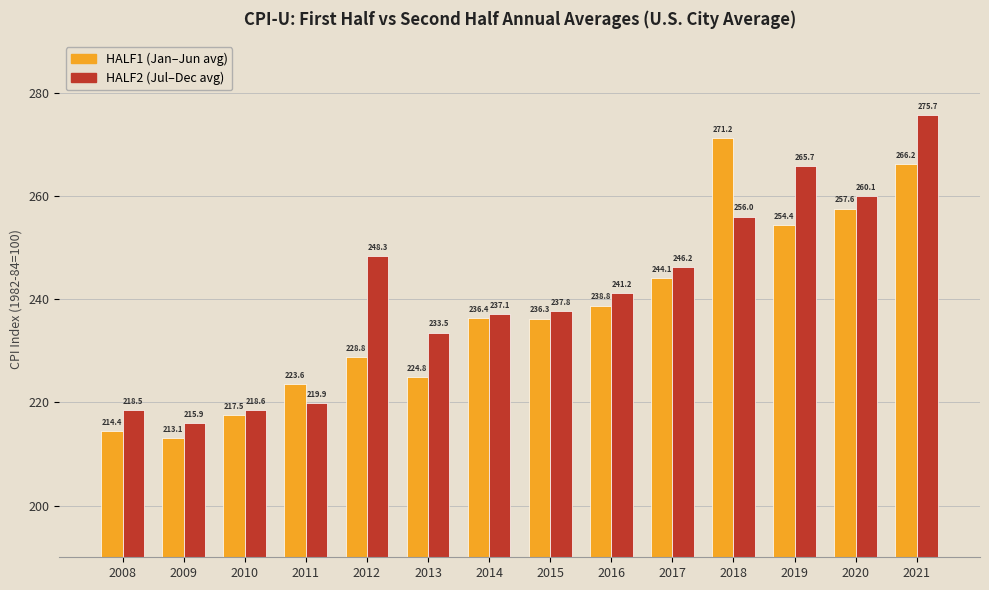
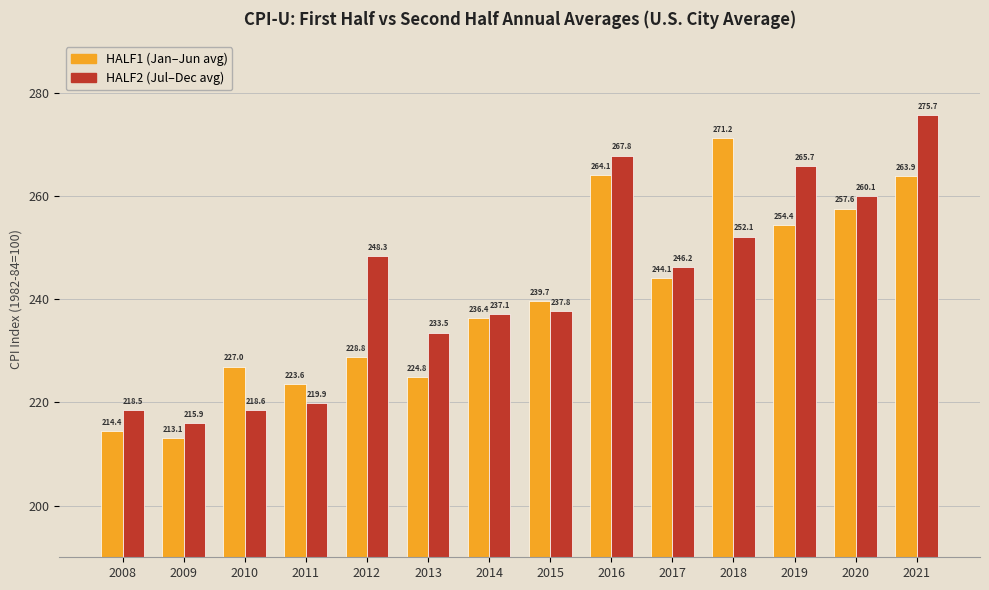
HALF1 (Jan–Jun avg), 2010: 217.5 -> 227.0
HALF1 (Jan–Jun avg), 2015: 236.3 -> 239.7
HALF1 (Jan–Jun avg), 2016: 238.8 -> 264.1
HALF2 (Jul–Dec avg), 2016: 241.2 -> 267.8
HALF2 (Jul–Dec avg), 2018: 256.0 -> 252.1
HALF1 (Jan–Jun avg), 2021: 266.2 -> 263.9
